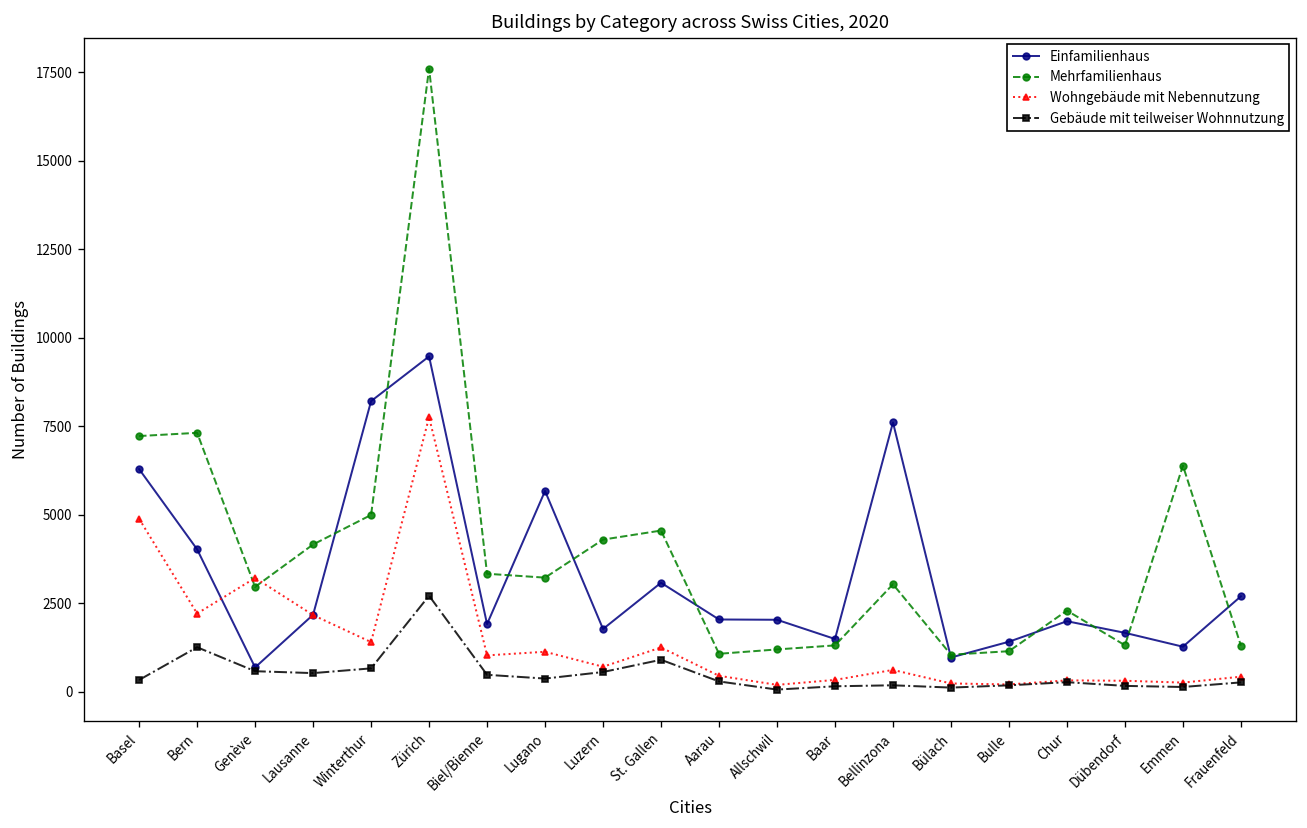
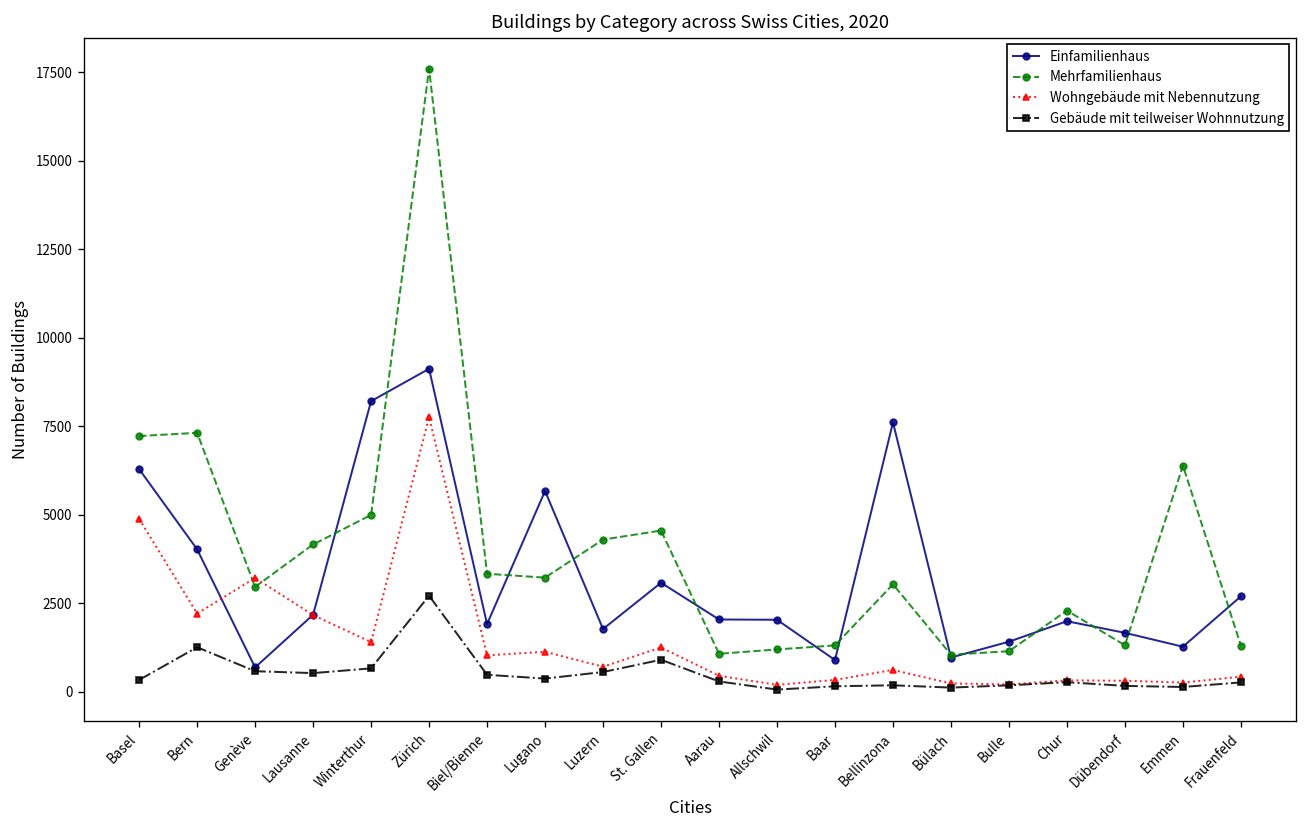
Einfamilienhaus, Zürich: 9500 -> 9100
Einfamilienhaus, Baar: 1500 -> 900
